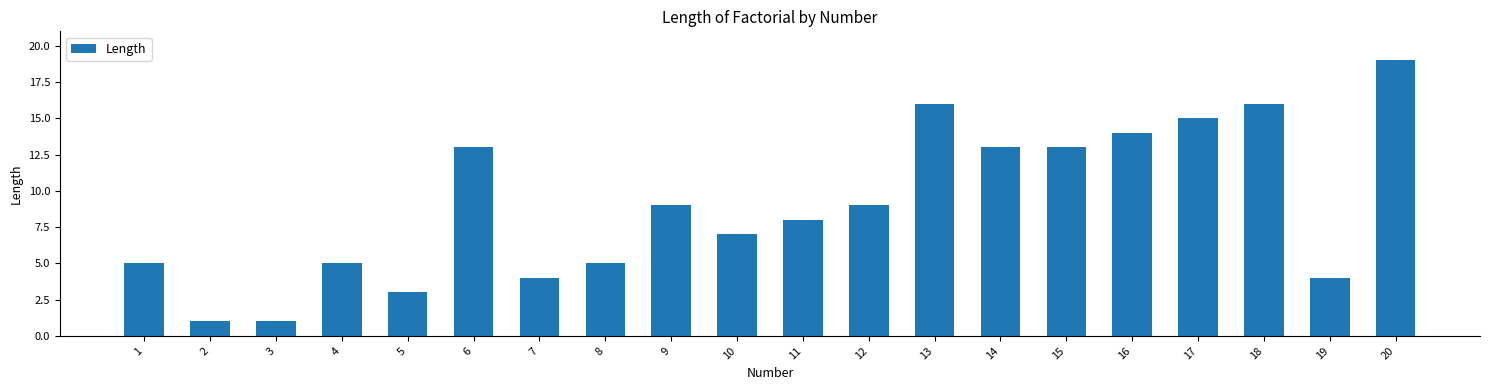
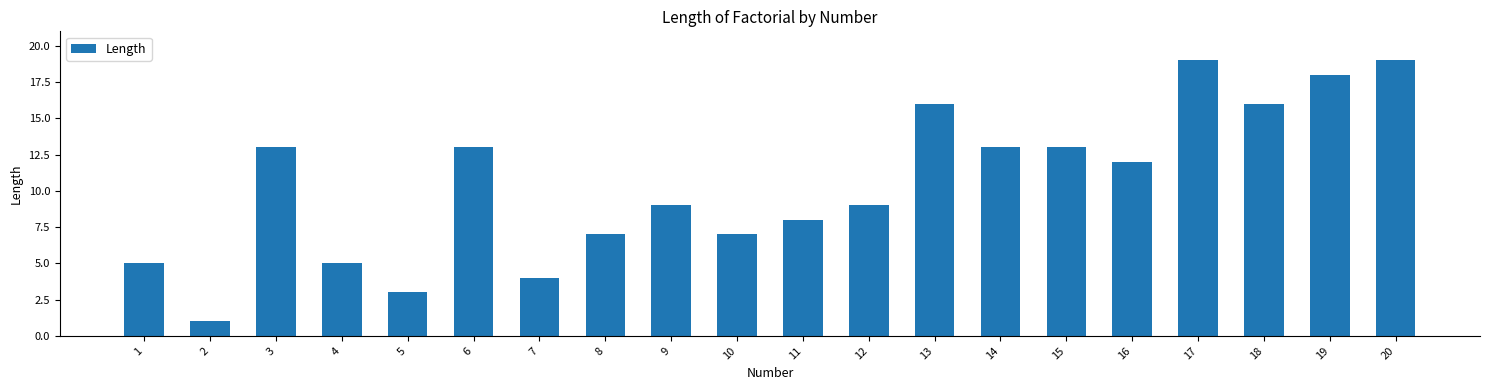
3: 1 -> 13
8: 5 -> 7
16: 14 -> 12
17: 15 -> 19
19: 4 -> 18
